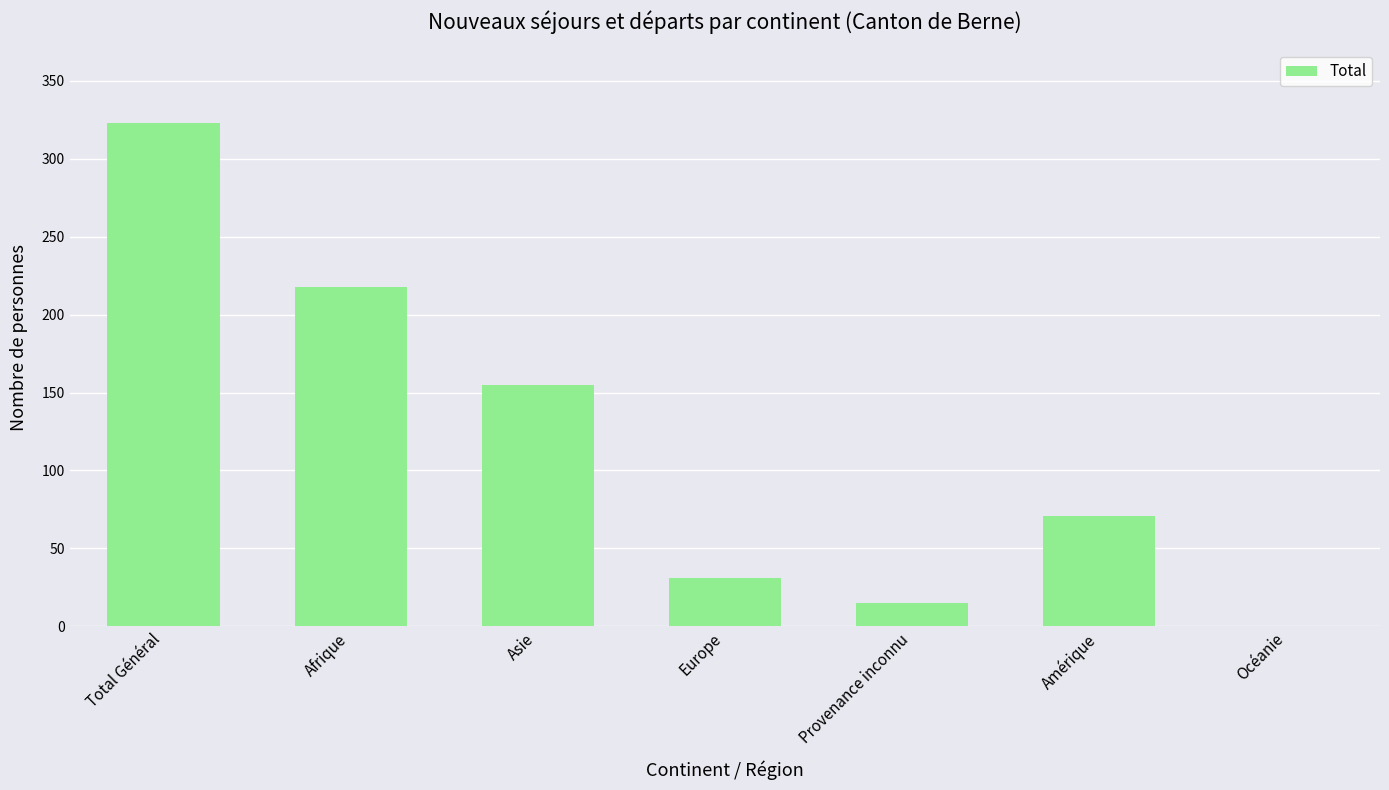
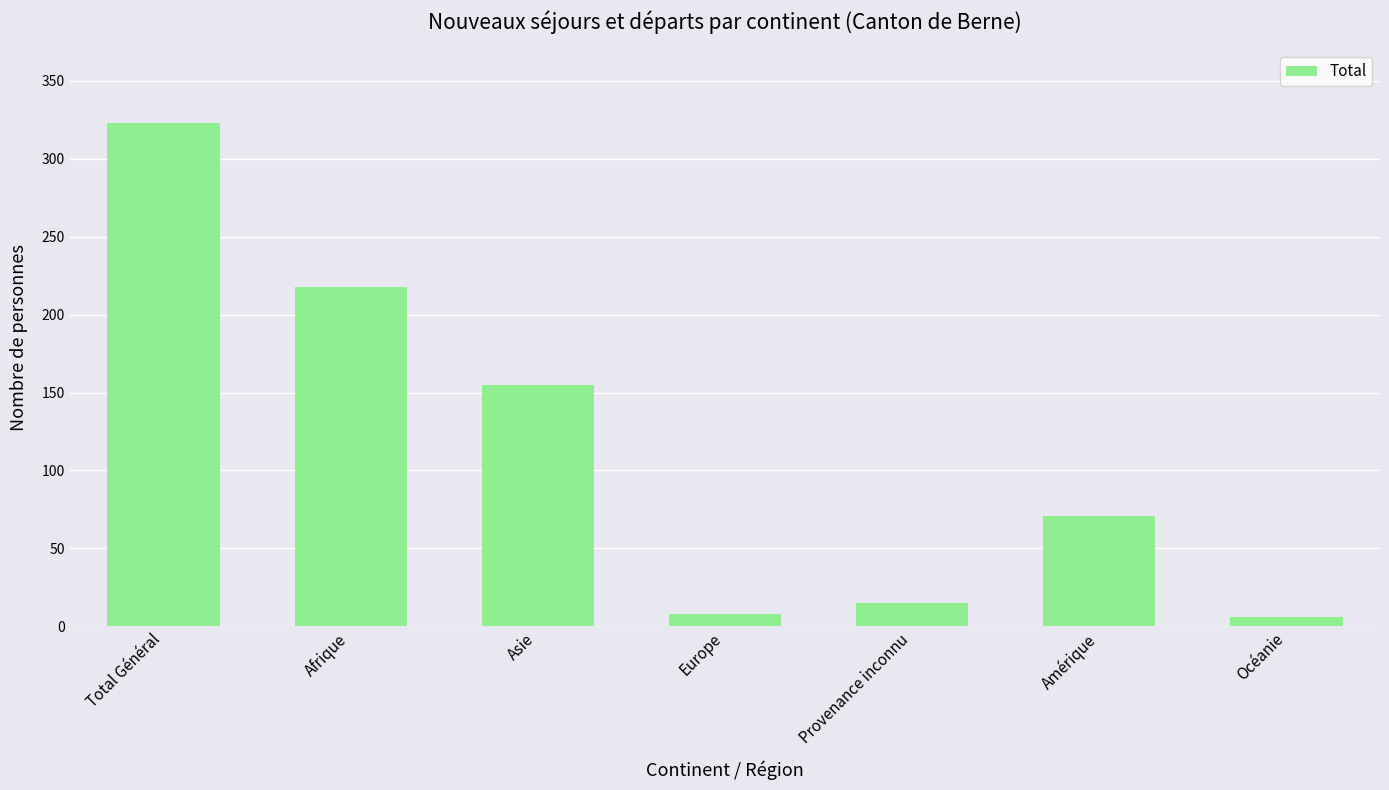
Europe: 31 -> 8
Océanie: 0 -> 6
